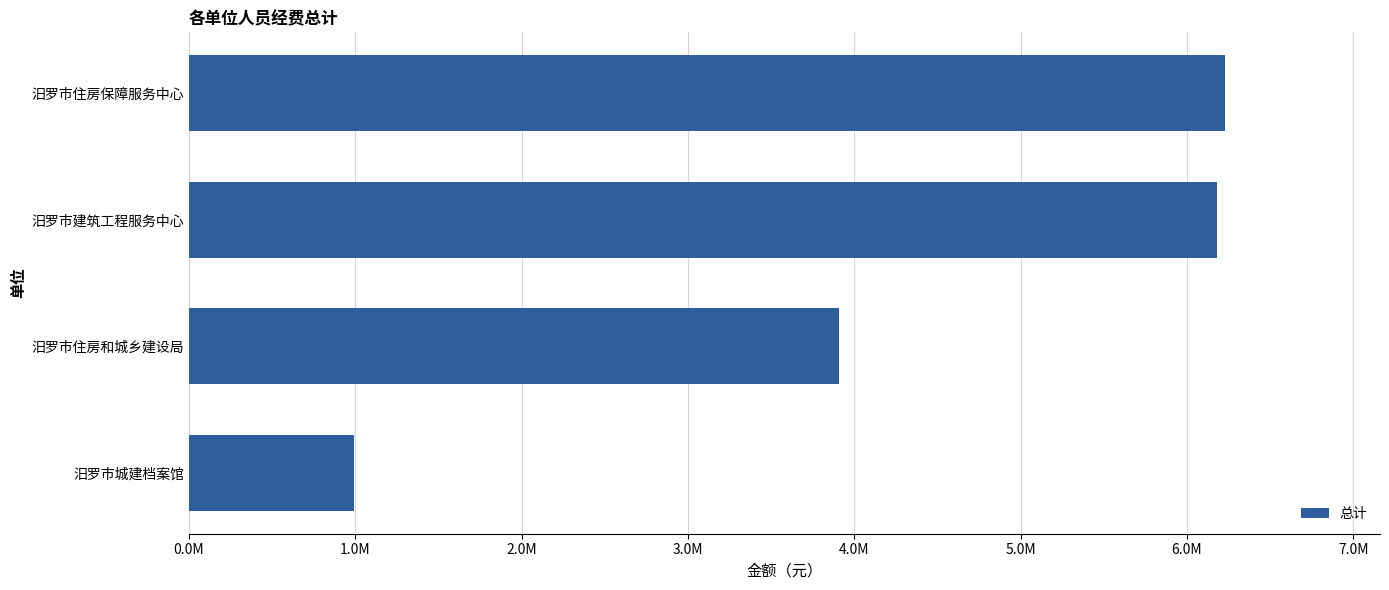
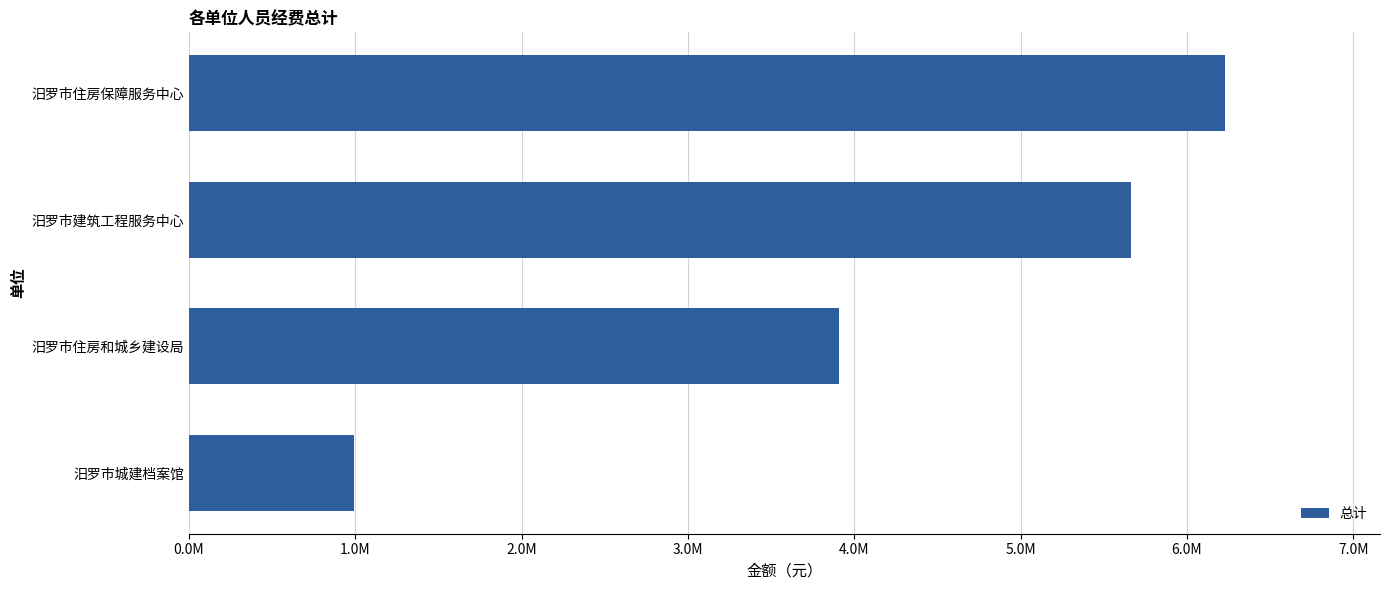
汨罗市建筑工程服务中心: 6180000 -> 5660000
